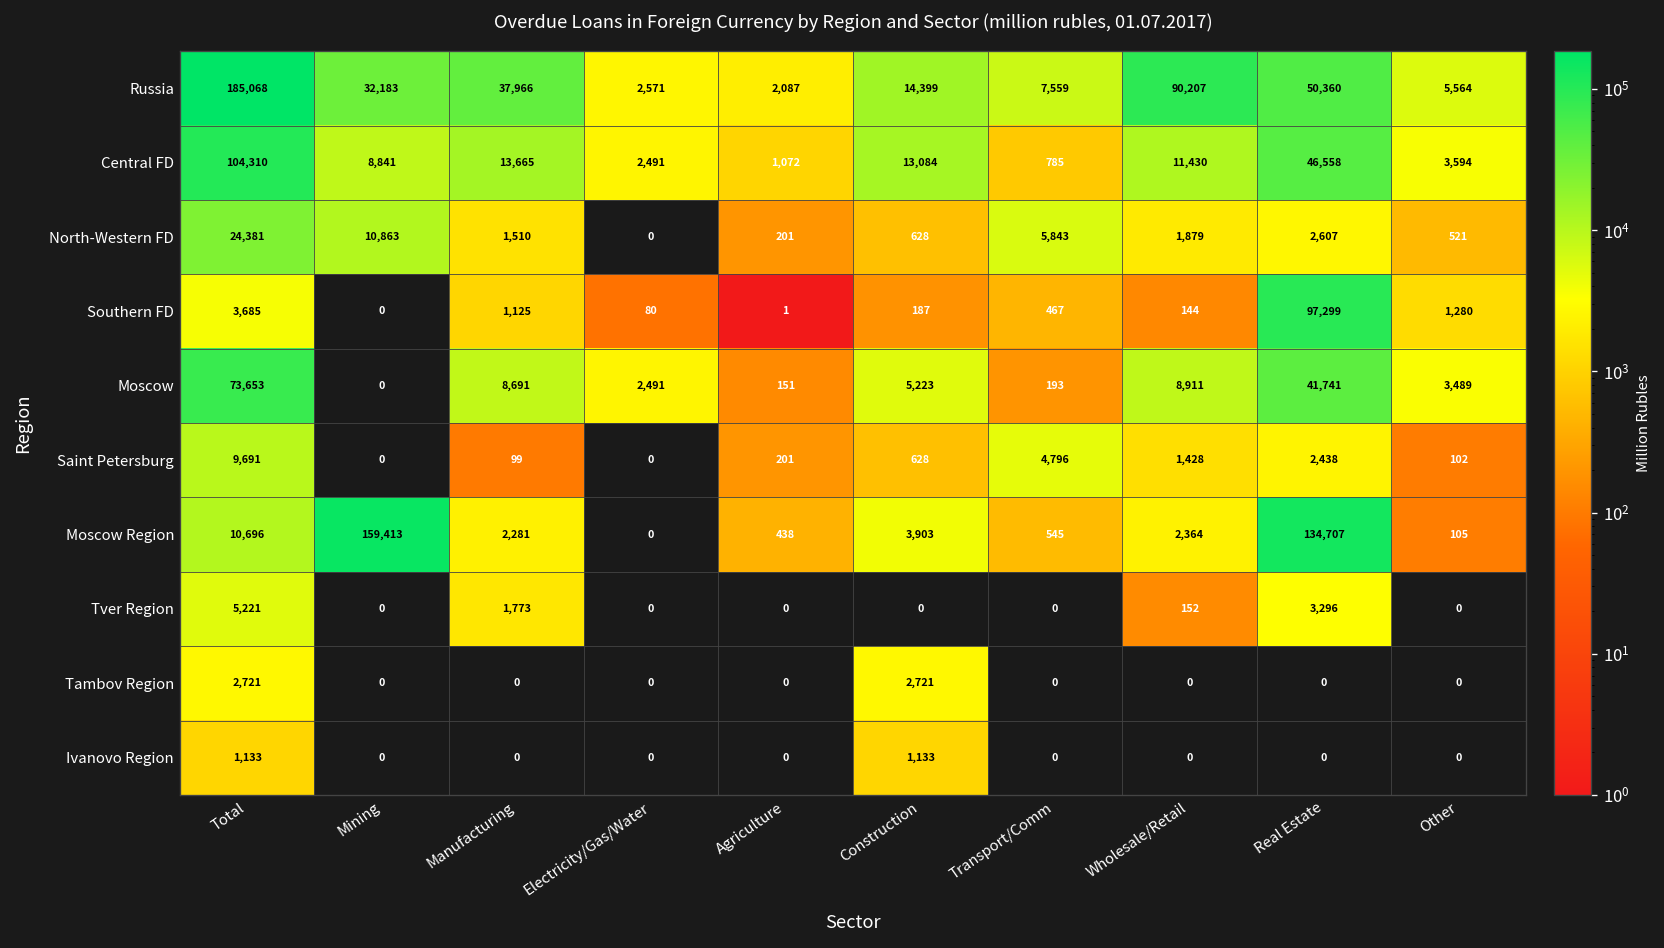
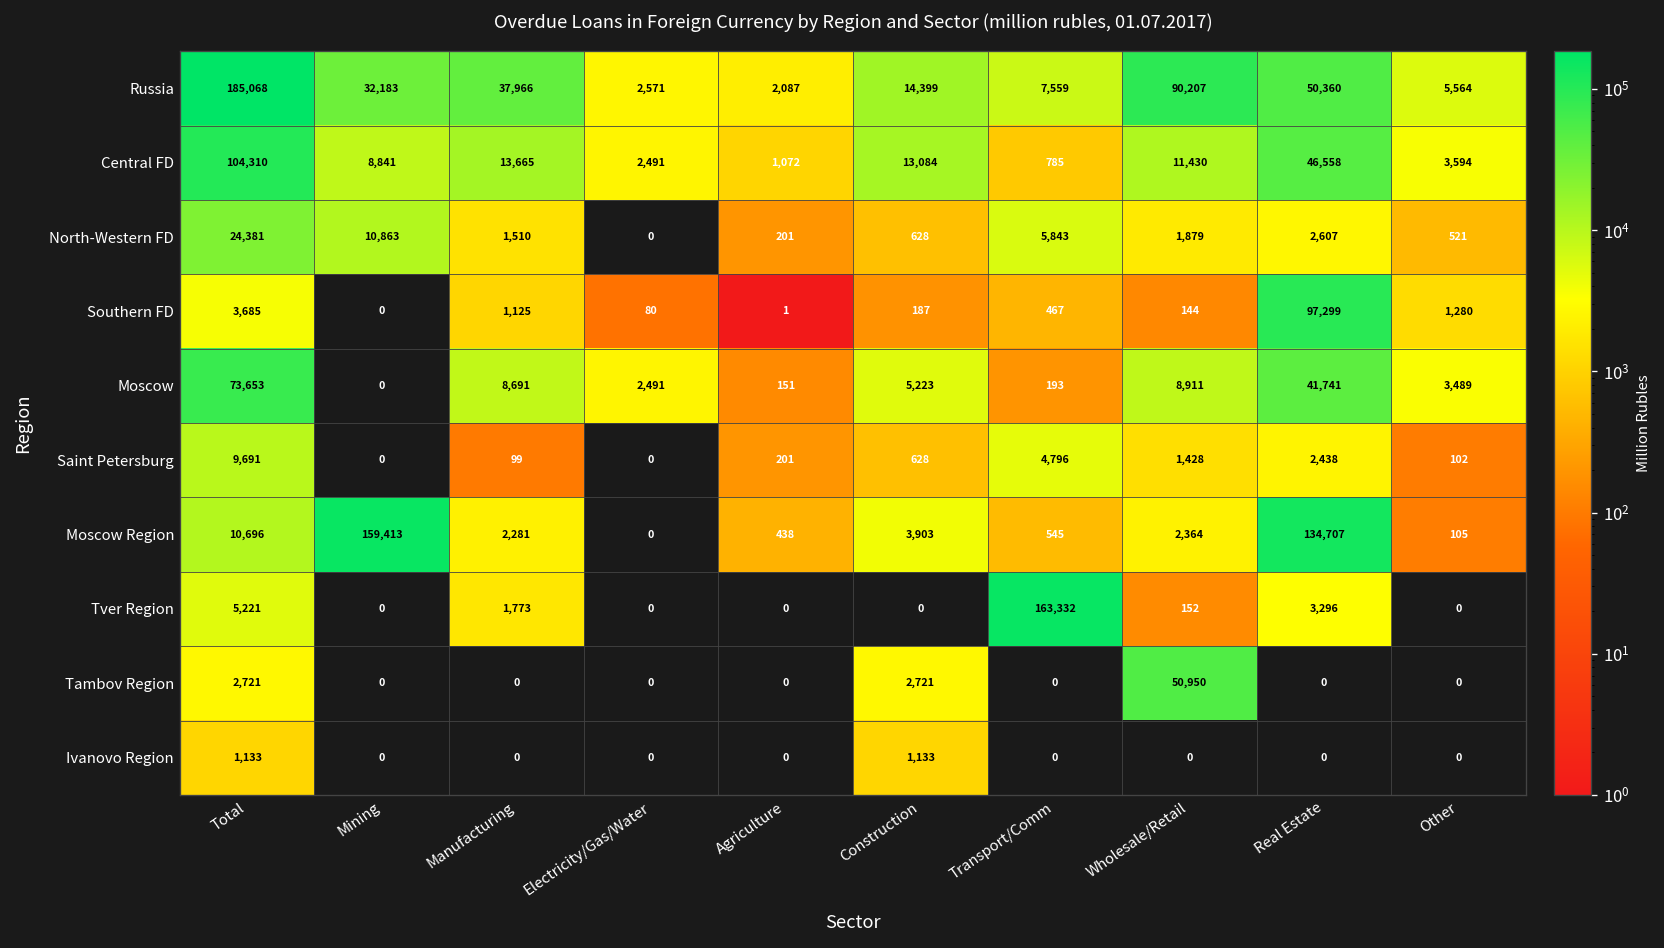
Tver Region, Transport/Comm: 0 -> 163,332
Tambov Region, Wholesale/Retail: 0 -> 50,950
